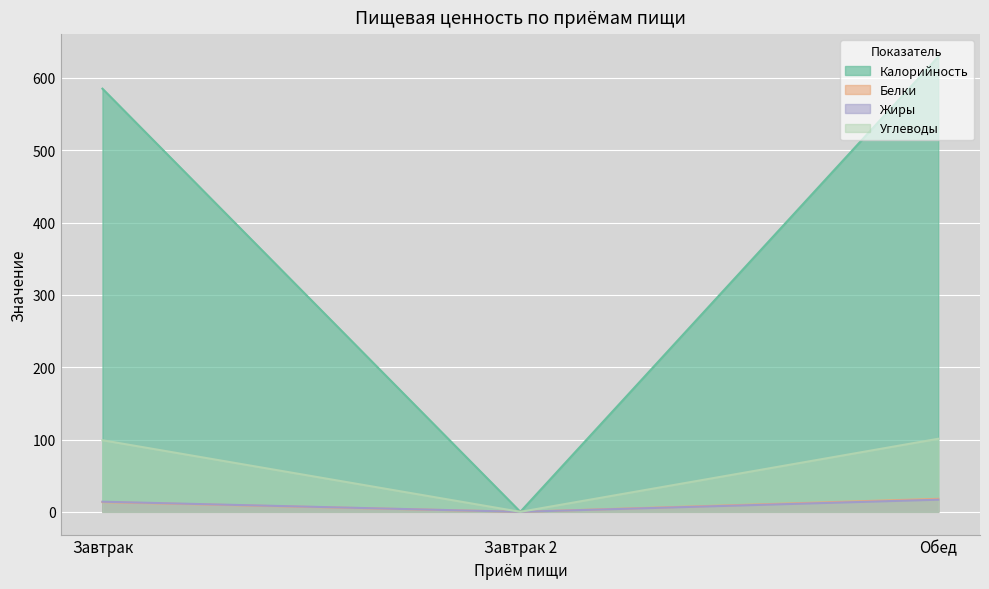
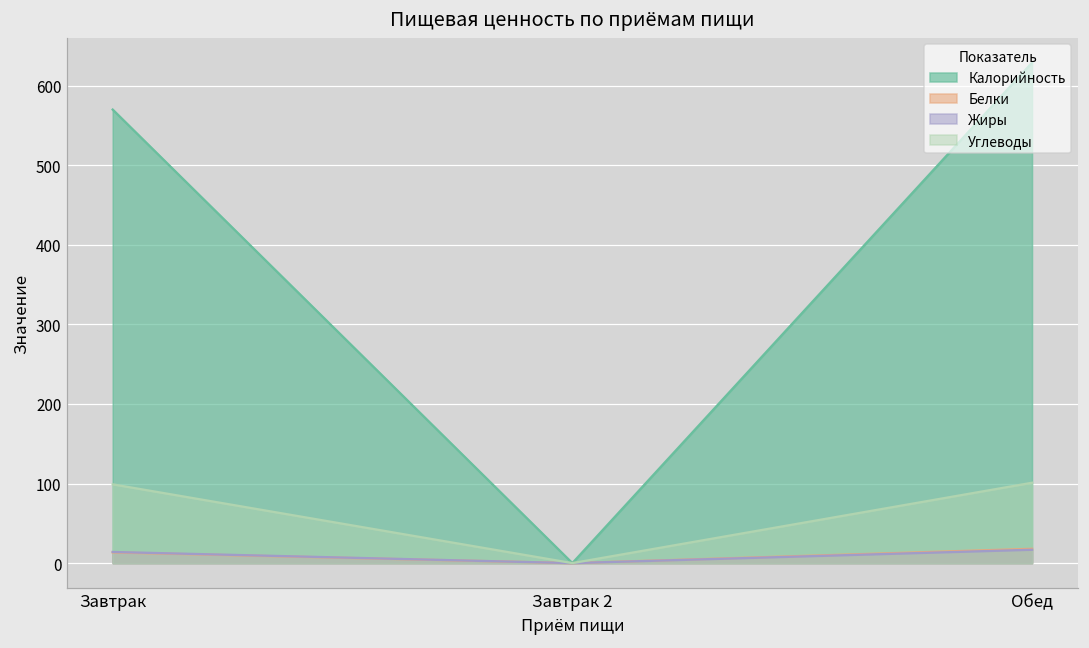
Калорийность, Завтрак: 590 -> 570
